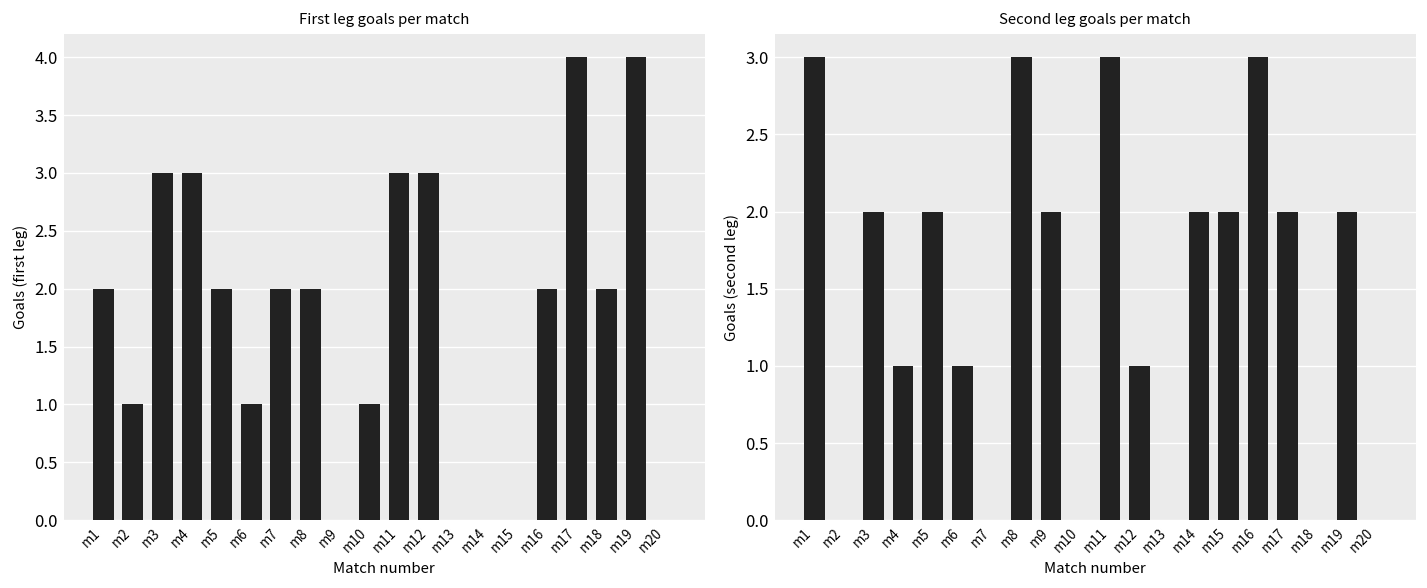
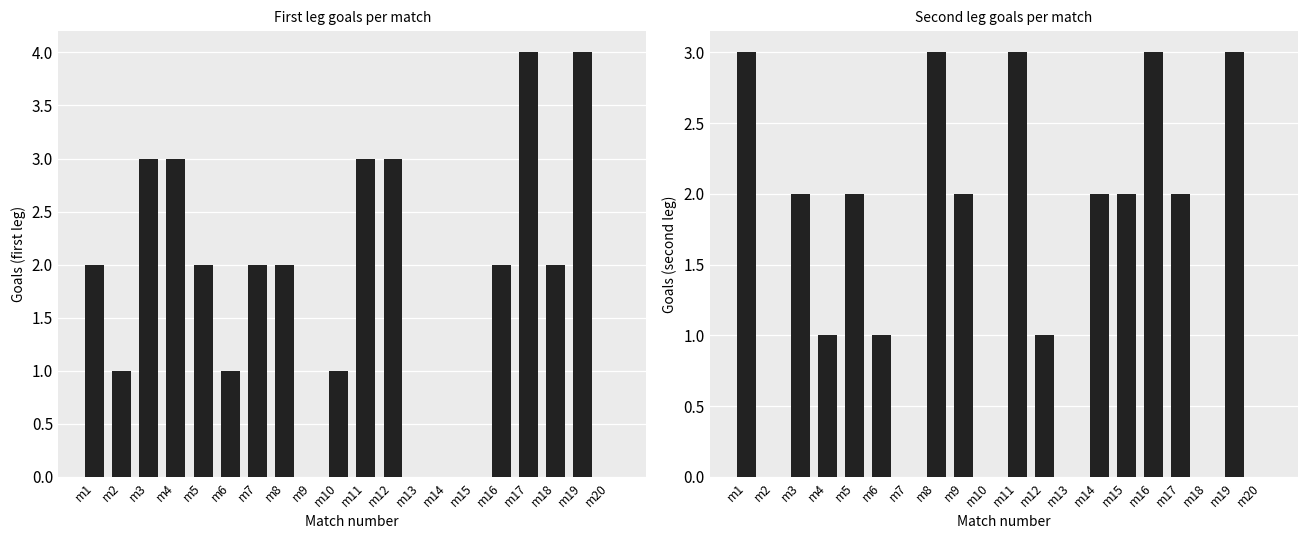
Second leg goals per match, m19: 2 -> 3
